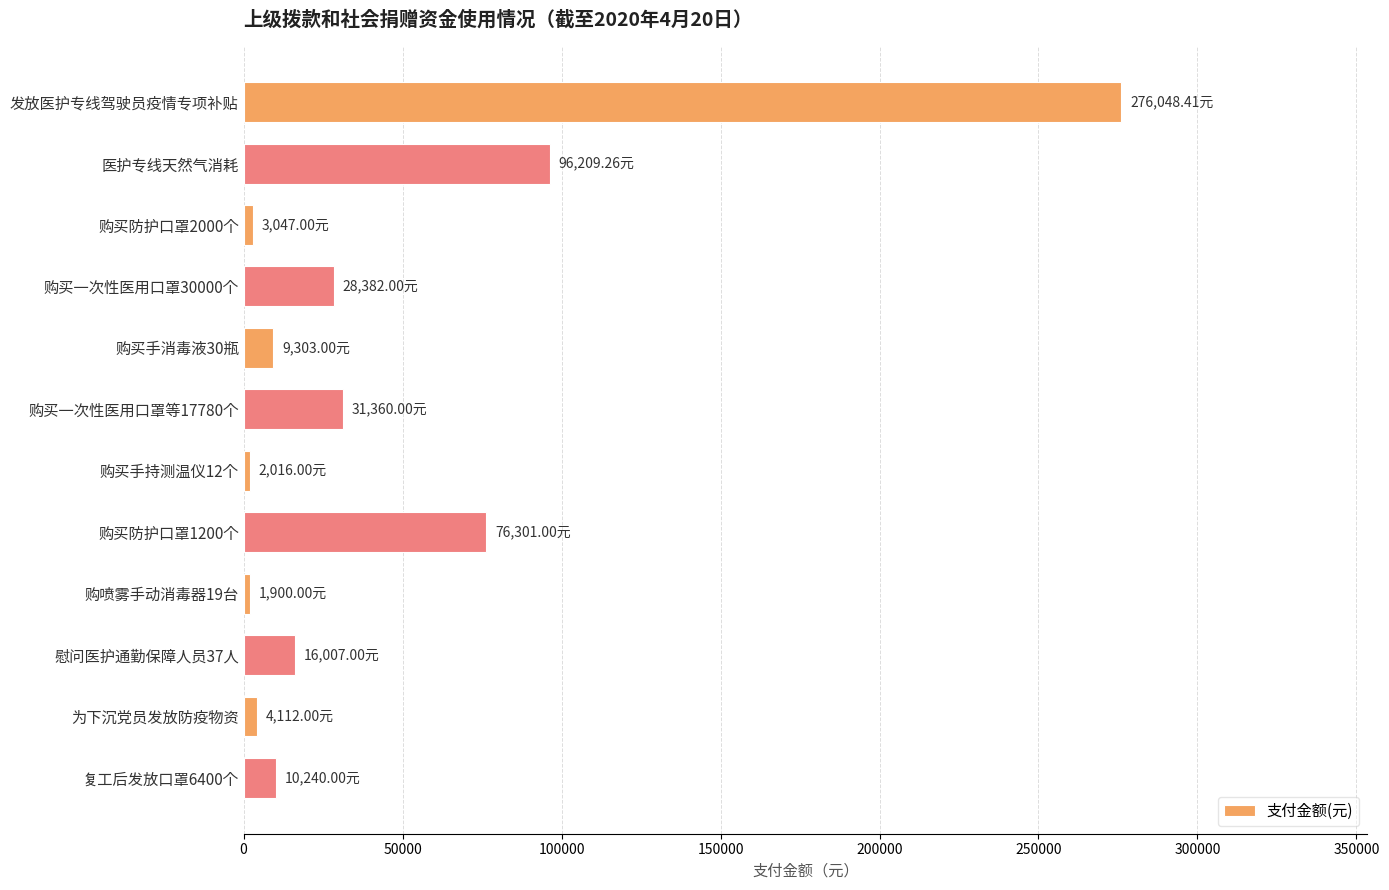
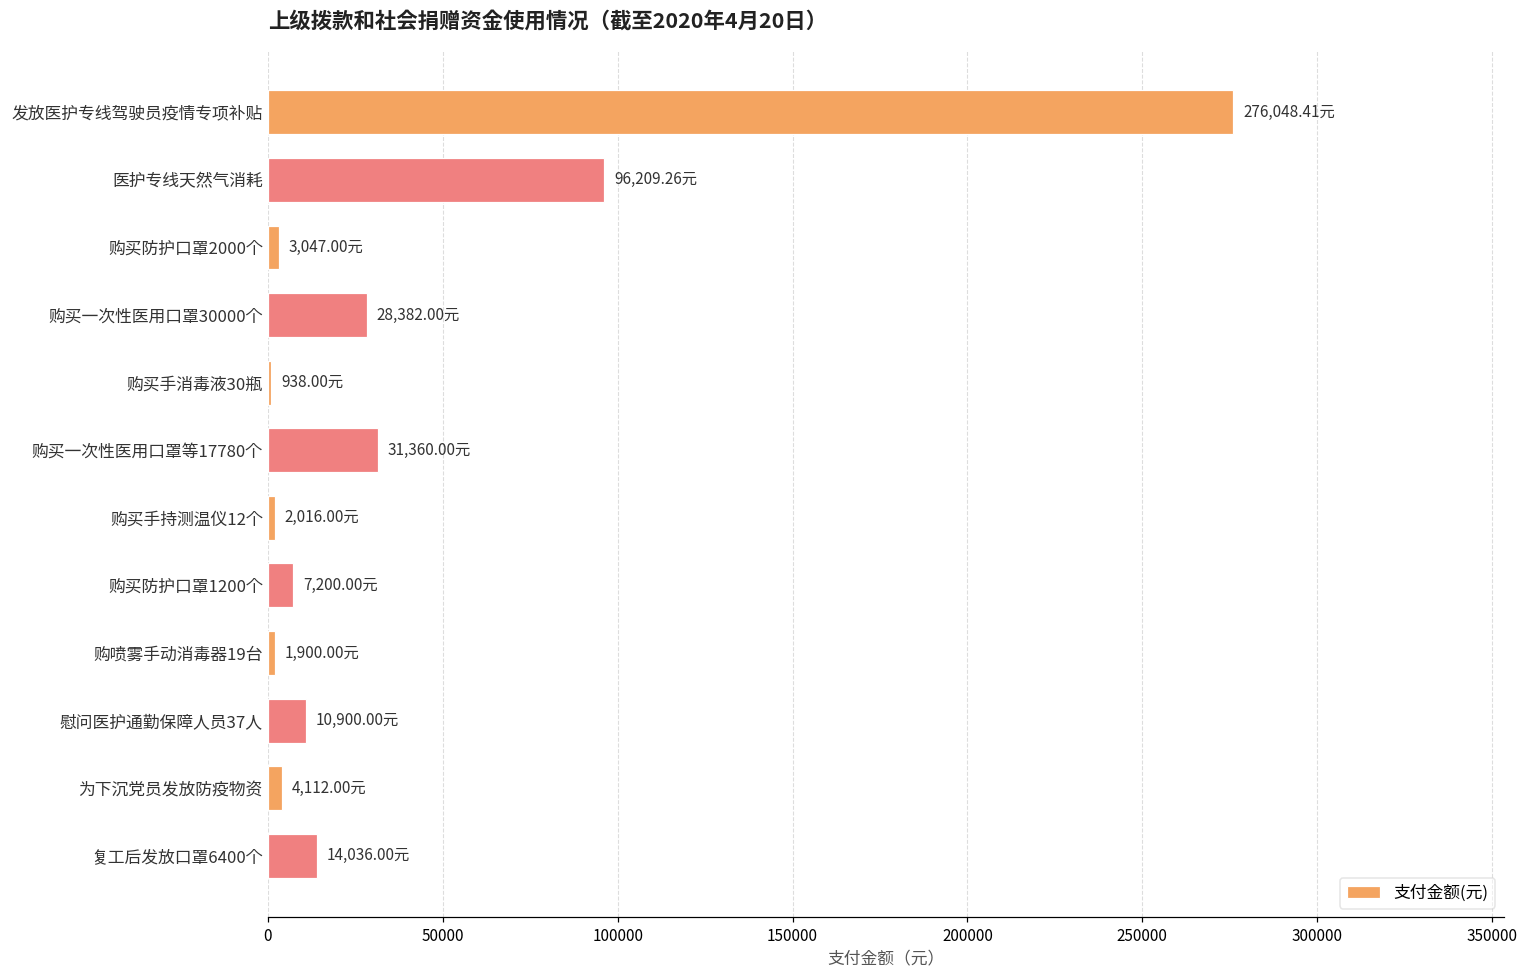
购买手消毒液30瓶: 9,303.00元 -> 938.00元
购买防护口罩1200个: 76,301.00元 -> 7,200.00元
慰问医护通勤保障人员37人: 16,007.00元 -> 10,900.00元
复工后发放口罩6400个: 10,240.00元 -> 14,036.00元
